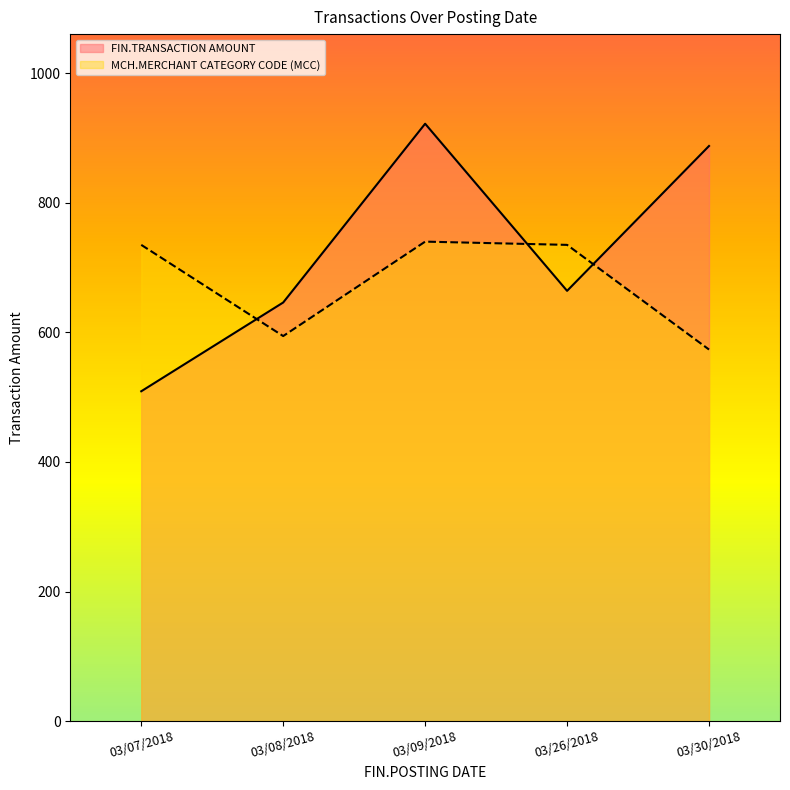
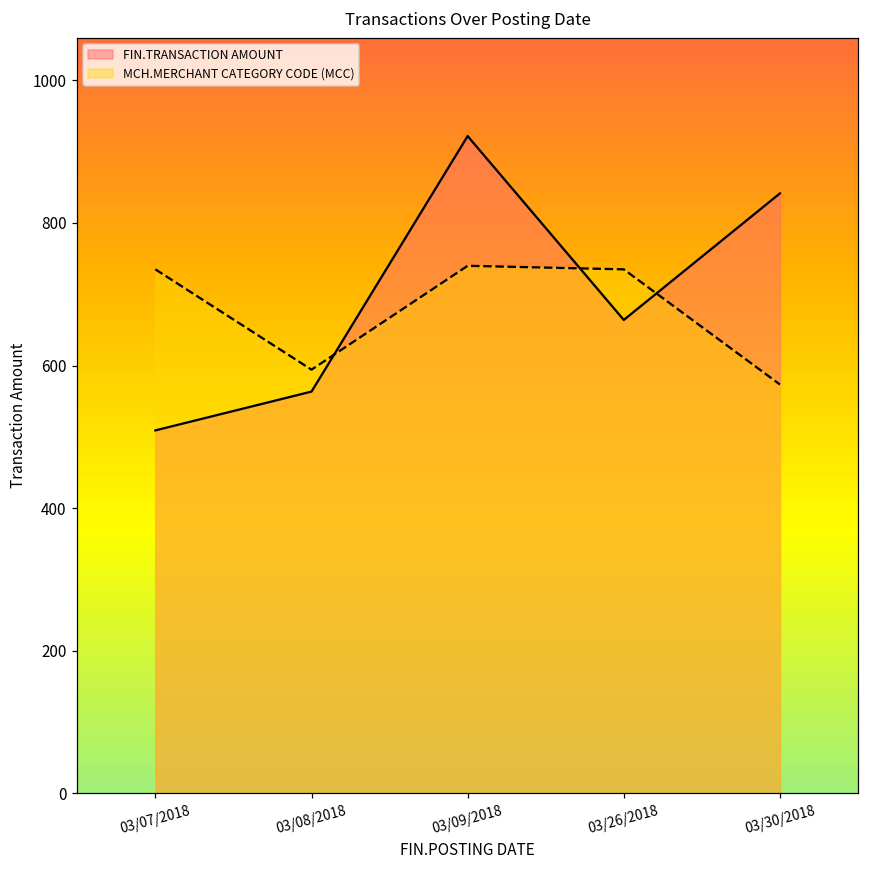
FIN.TRANSACTION AMOUNT, 03/08/2018: 650 -> 560
FIN.TRANSACTION AMOUNT, 03/30/2018: 890 -> 840
